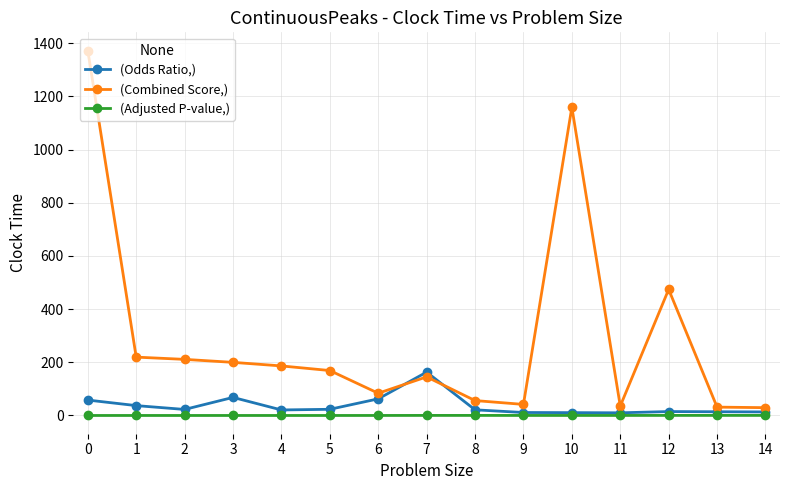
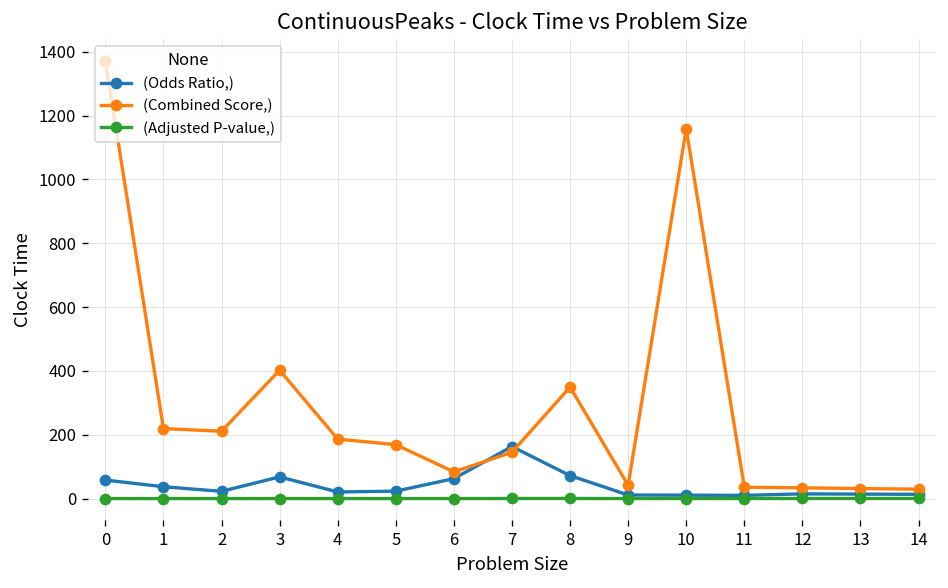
(Combined Score,), 3: 200 -> 400
(Odds Ratio,), 8: 20 -> 70
(Combined Score,), 8: 60 -> 350
(Combined Score,), 12: 470 -> 30
